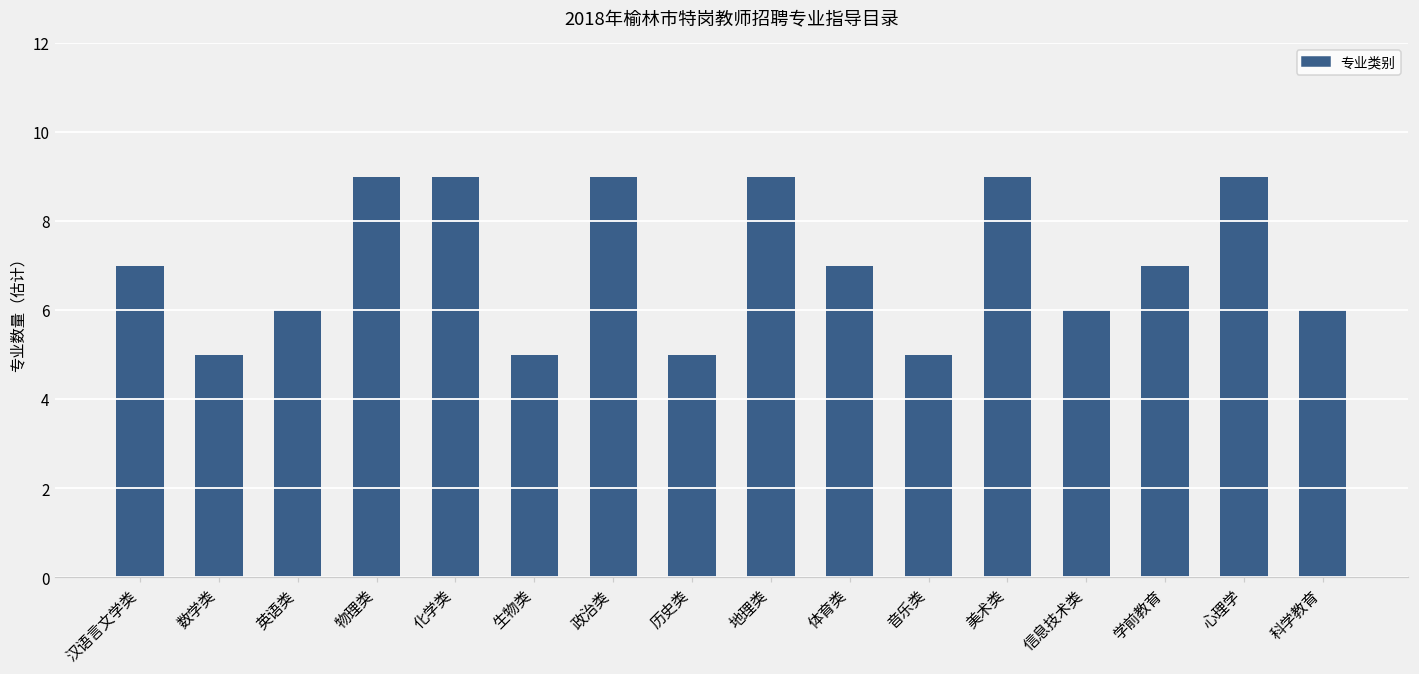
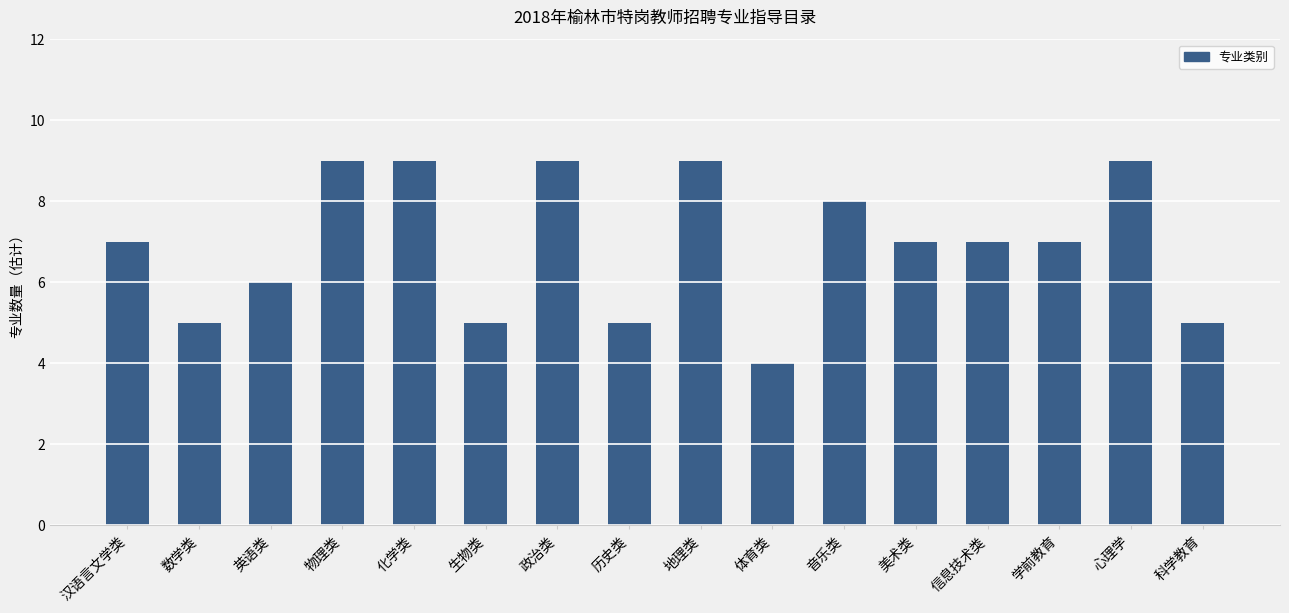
体育类: 7 -> 4
音乐类: 5 -> 8
美术类: 9 -> 7
信息技术类: 6 -> 7
科学教育: 6 -> 5
